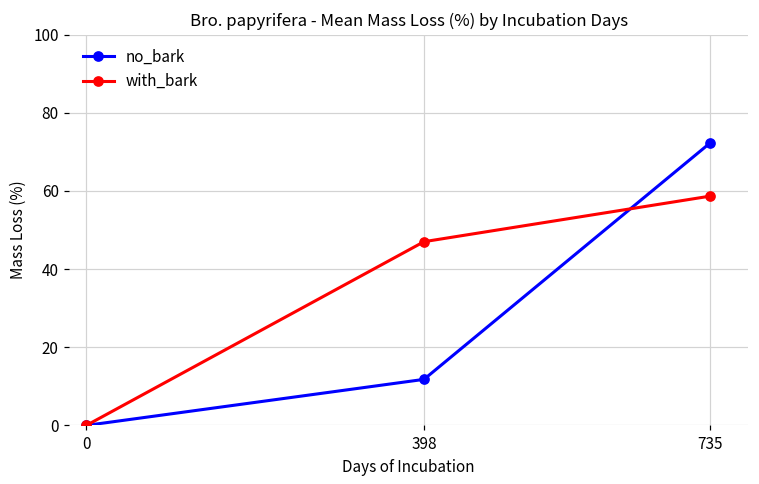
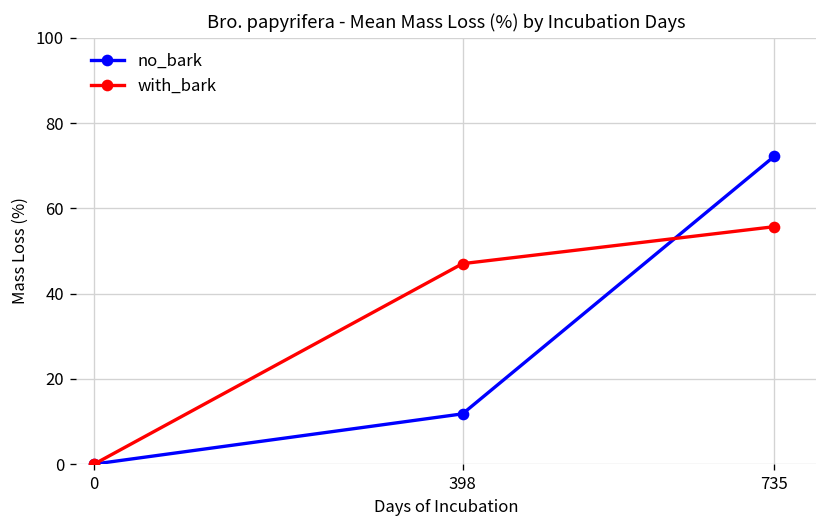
with_bark, 735: 59 -> 56
